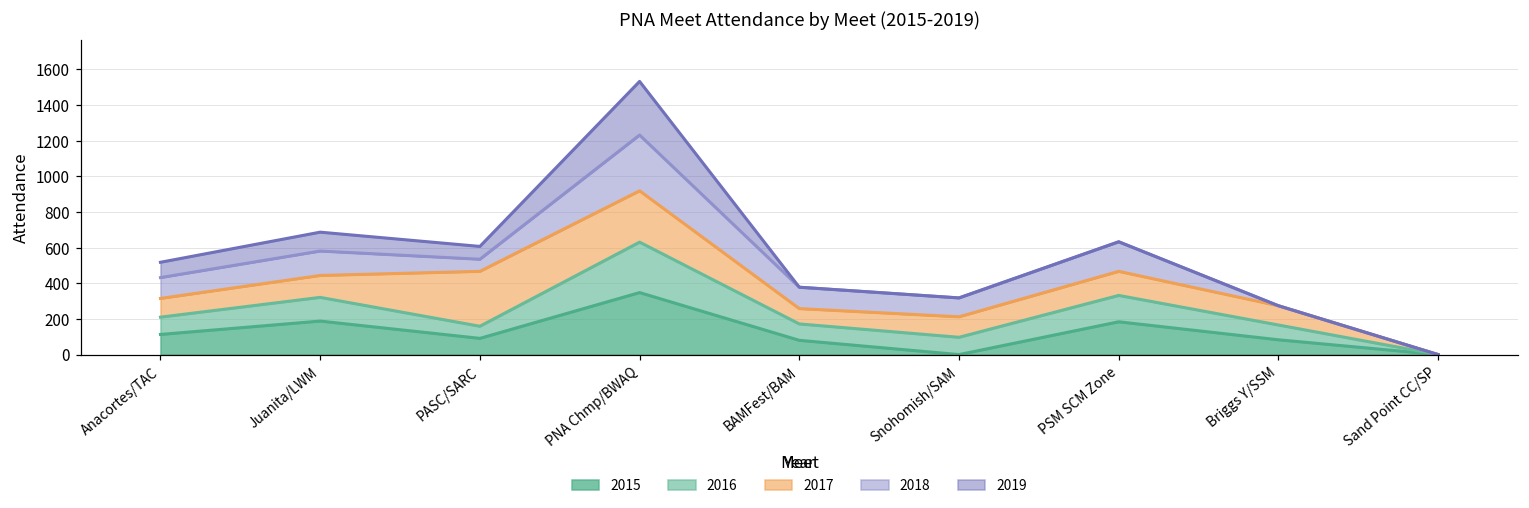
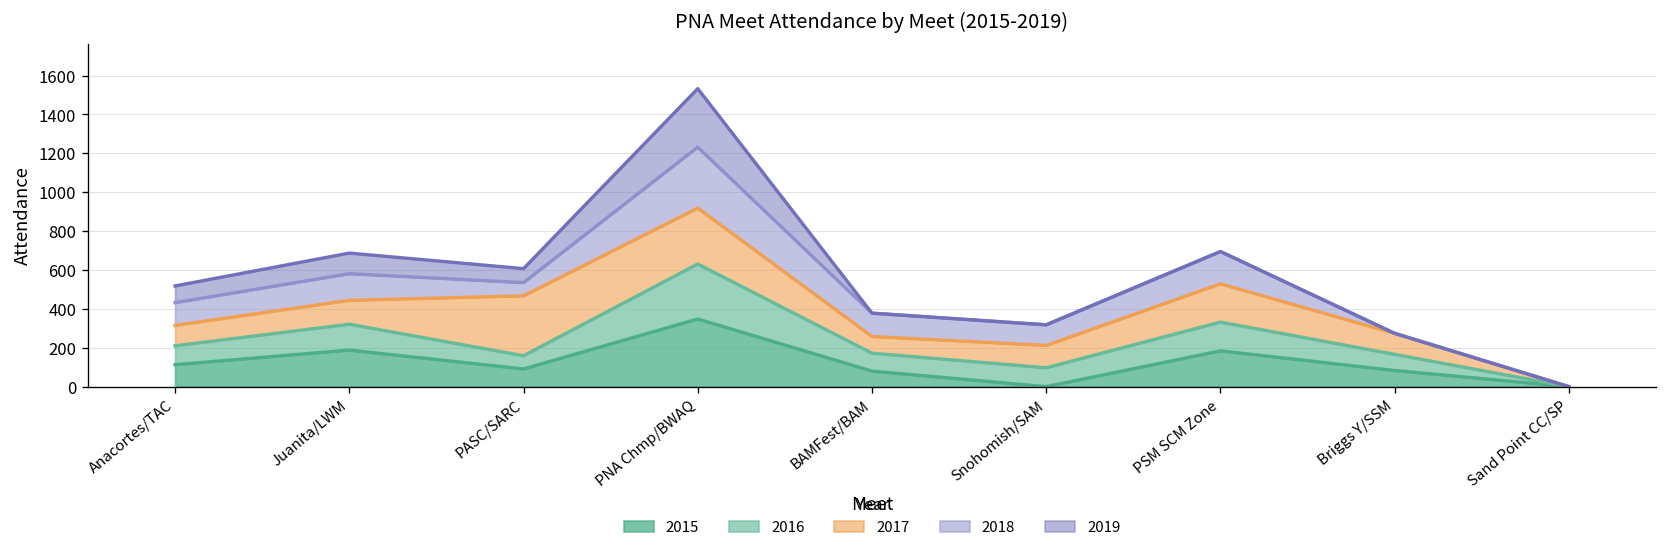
2017, PSM SCM Zone: 140 -> 200
